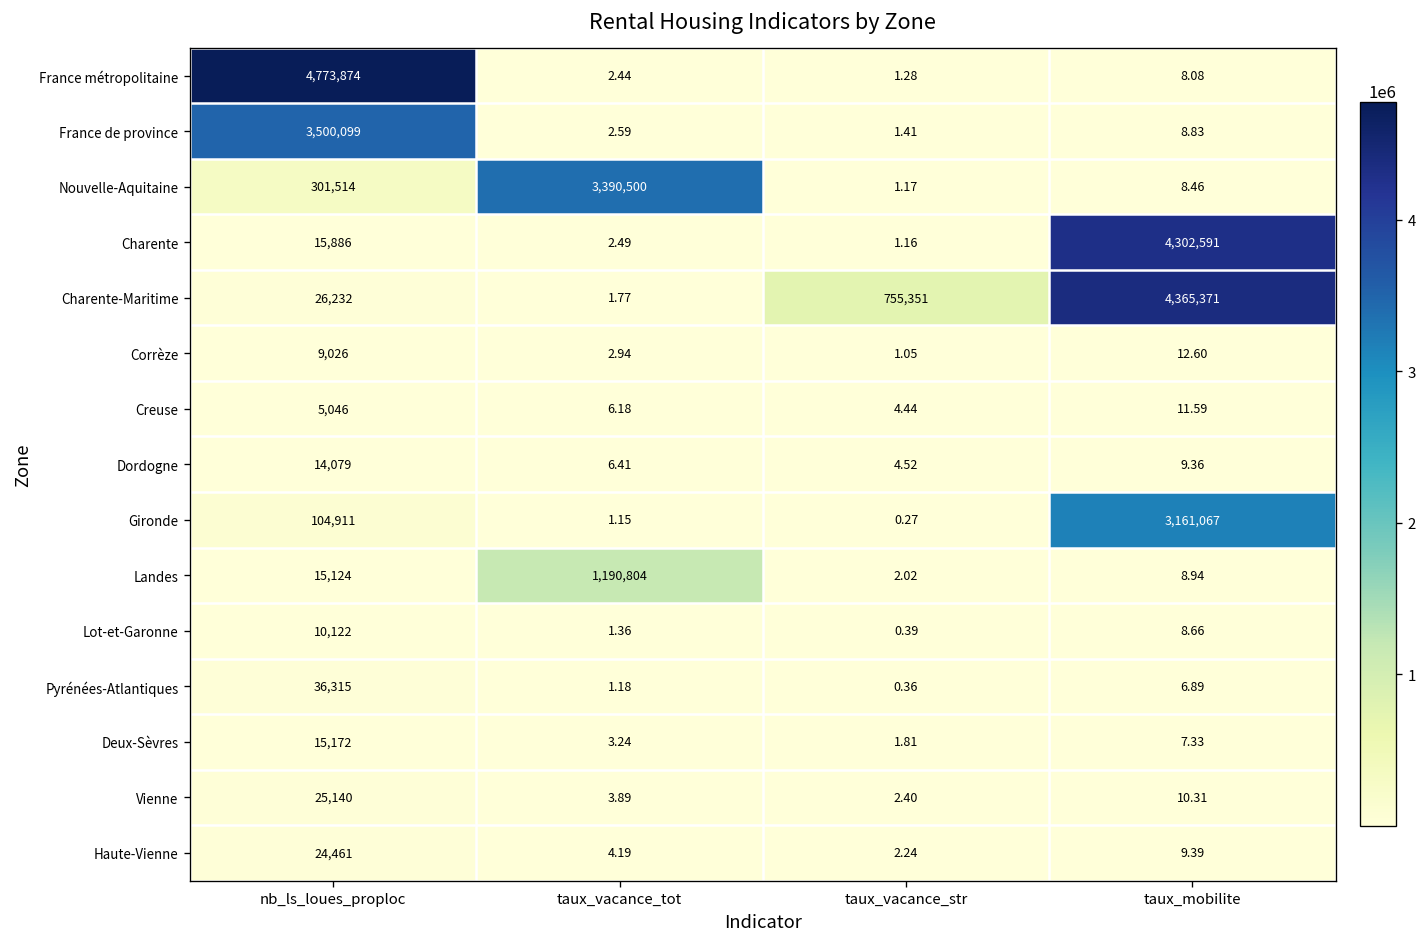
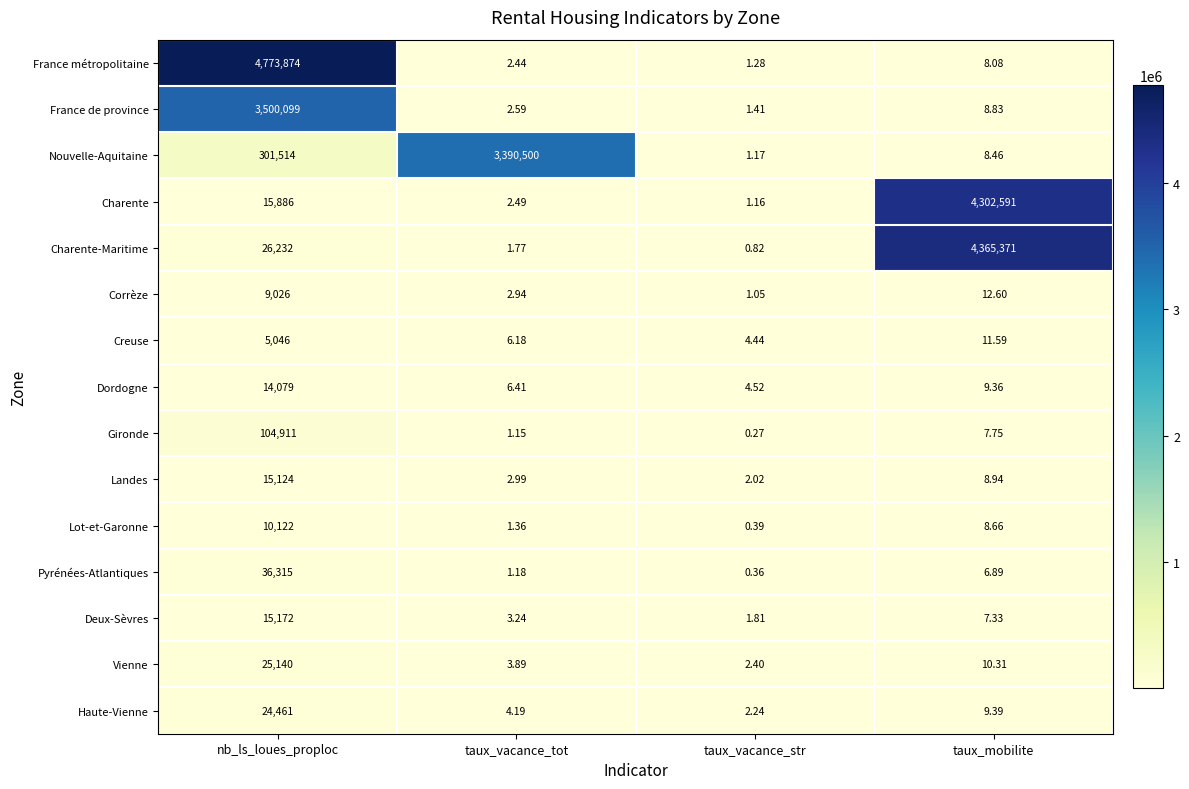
Charente-Maritime, taux_vacance_str: 755,351 -> 0.82
Gironde, taux_mobilite: 3,161,067 -> 7.75
Landes, taux_vacance_tot: 1,190,804 -> 2.99
